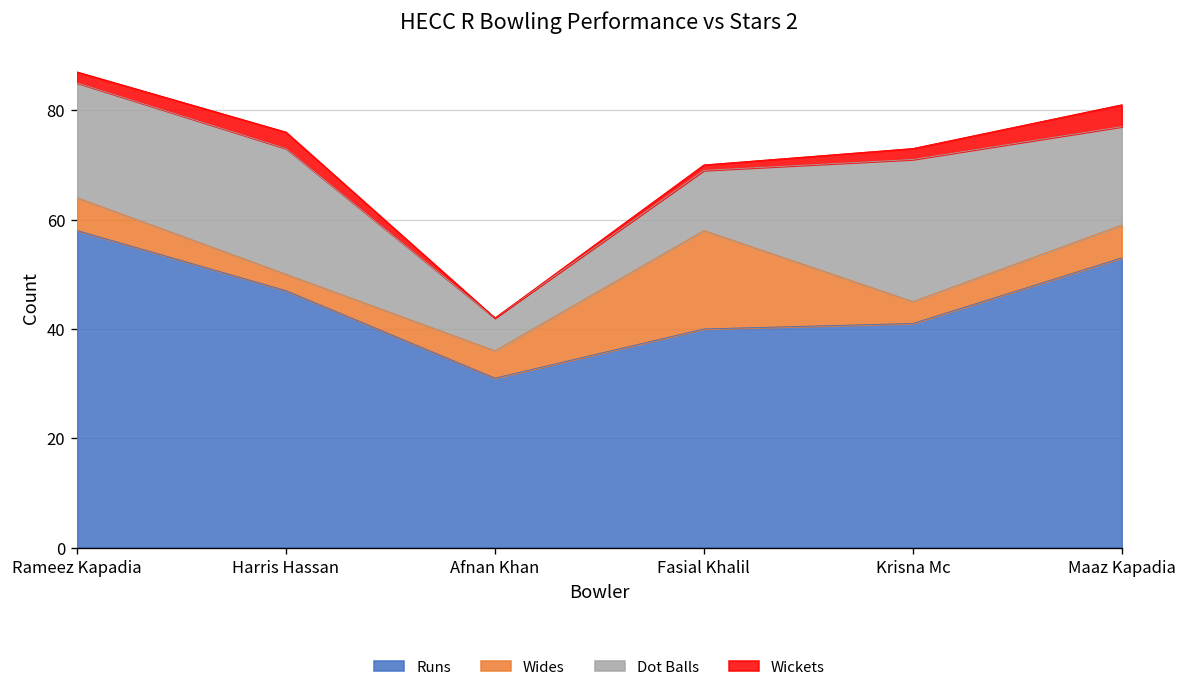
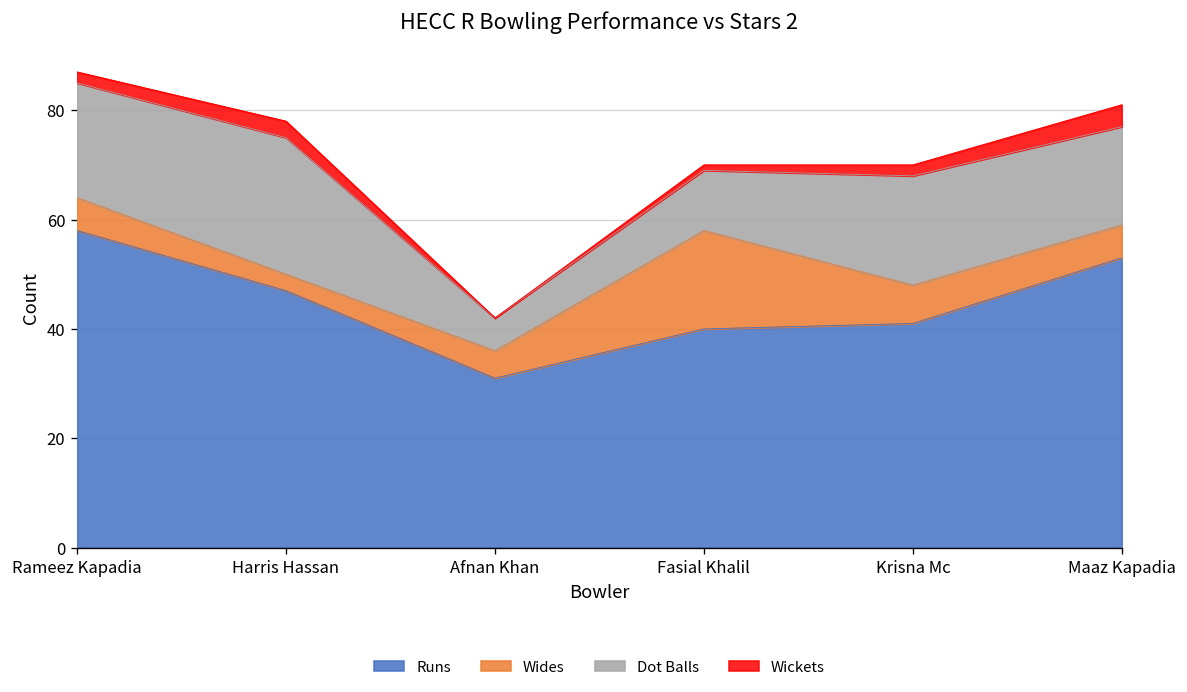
Dot Balls, Harris Hassan: 23 -> 25
Wides, Krisna Mc: 4 -> 7
Dot Balls, Krisna Mc: 26 -> 20
